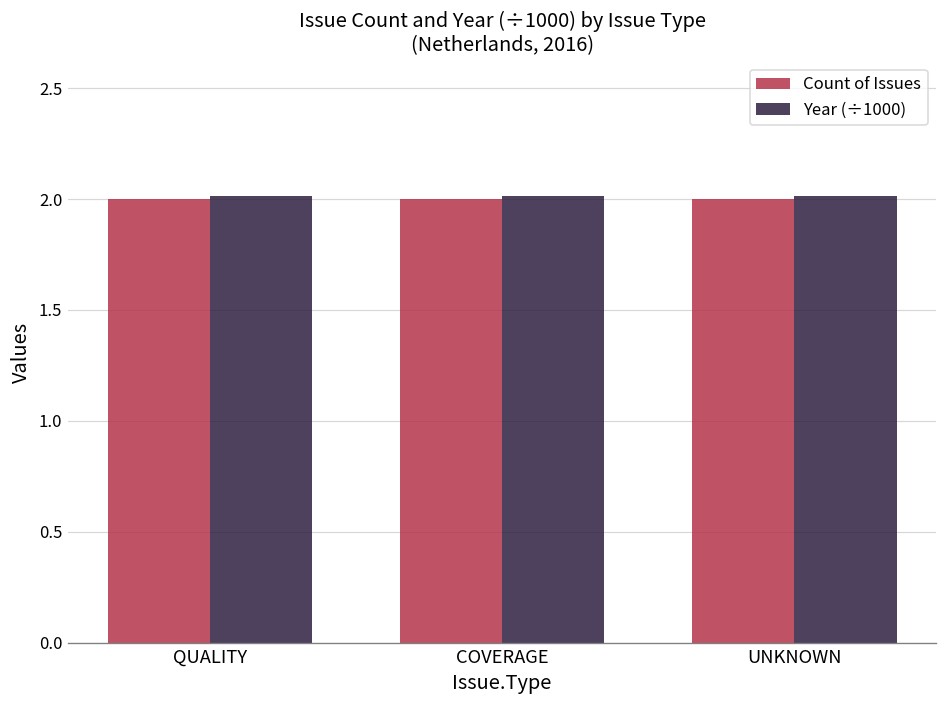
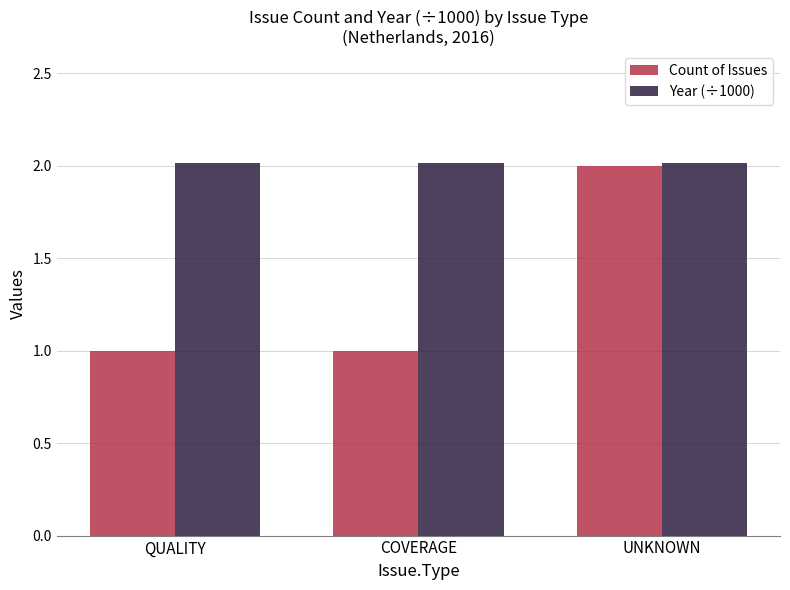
Count of Issues, QUALITY: 2 -> 1
Count of Issues, COVERAGE: 2 -> 1
